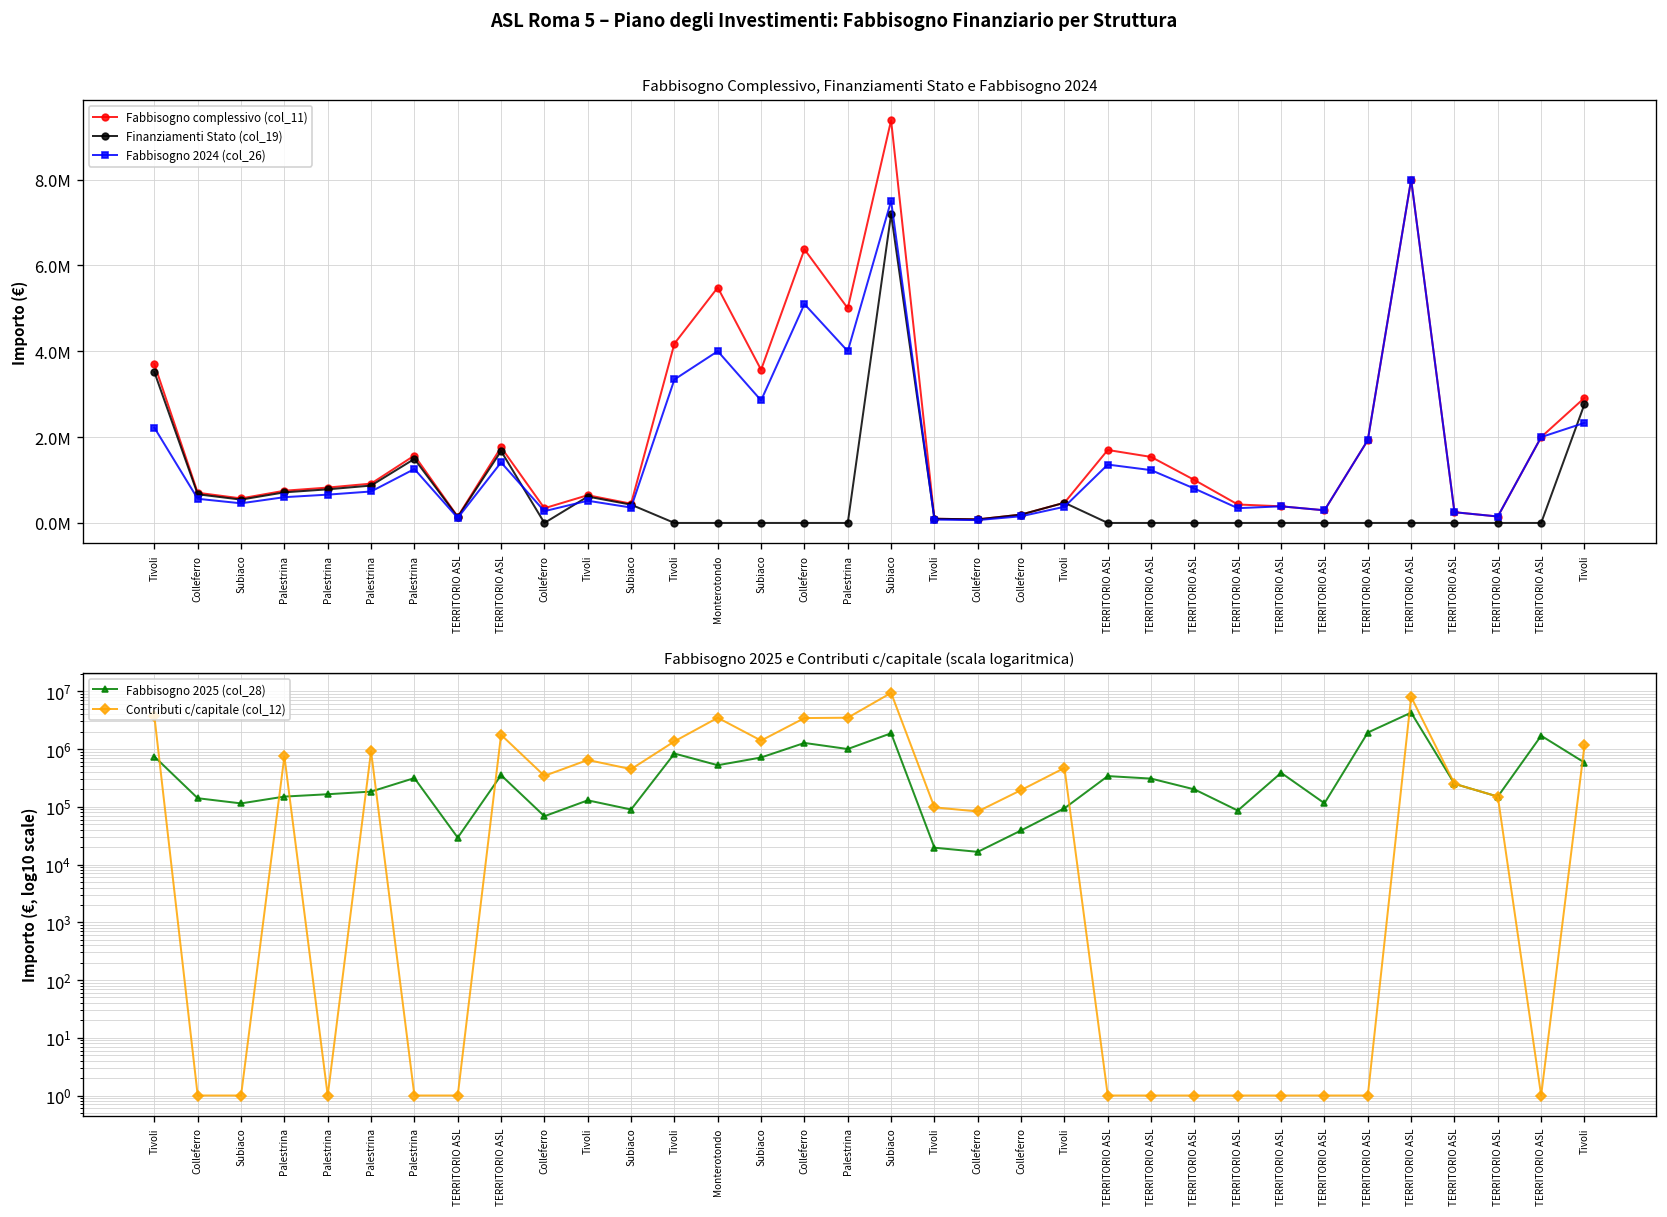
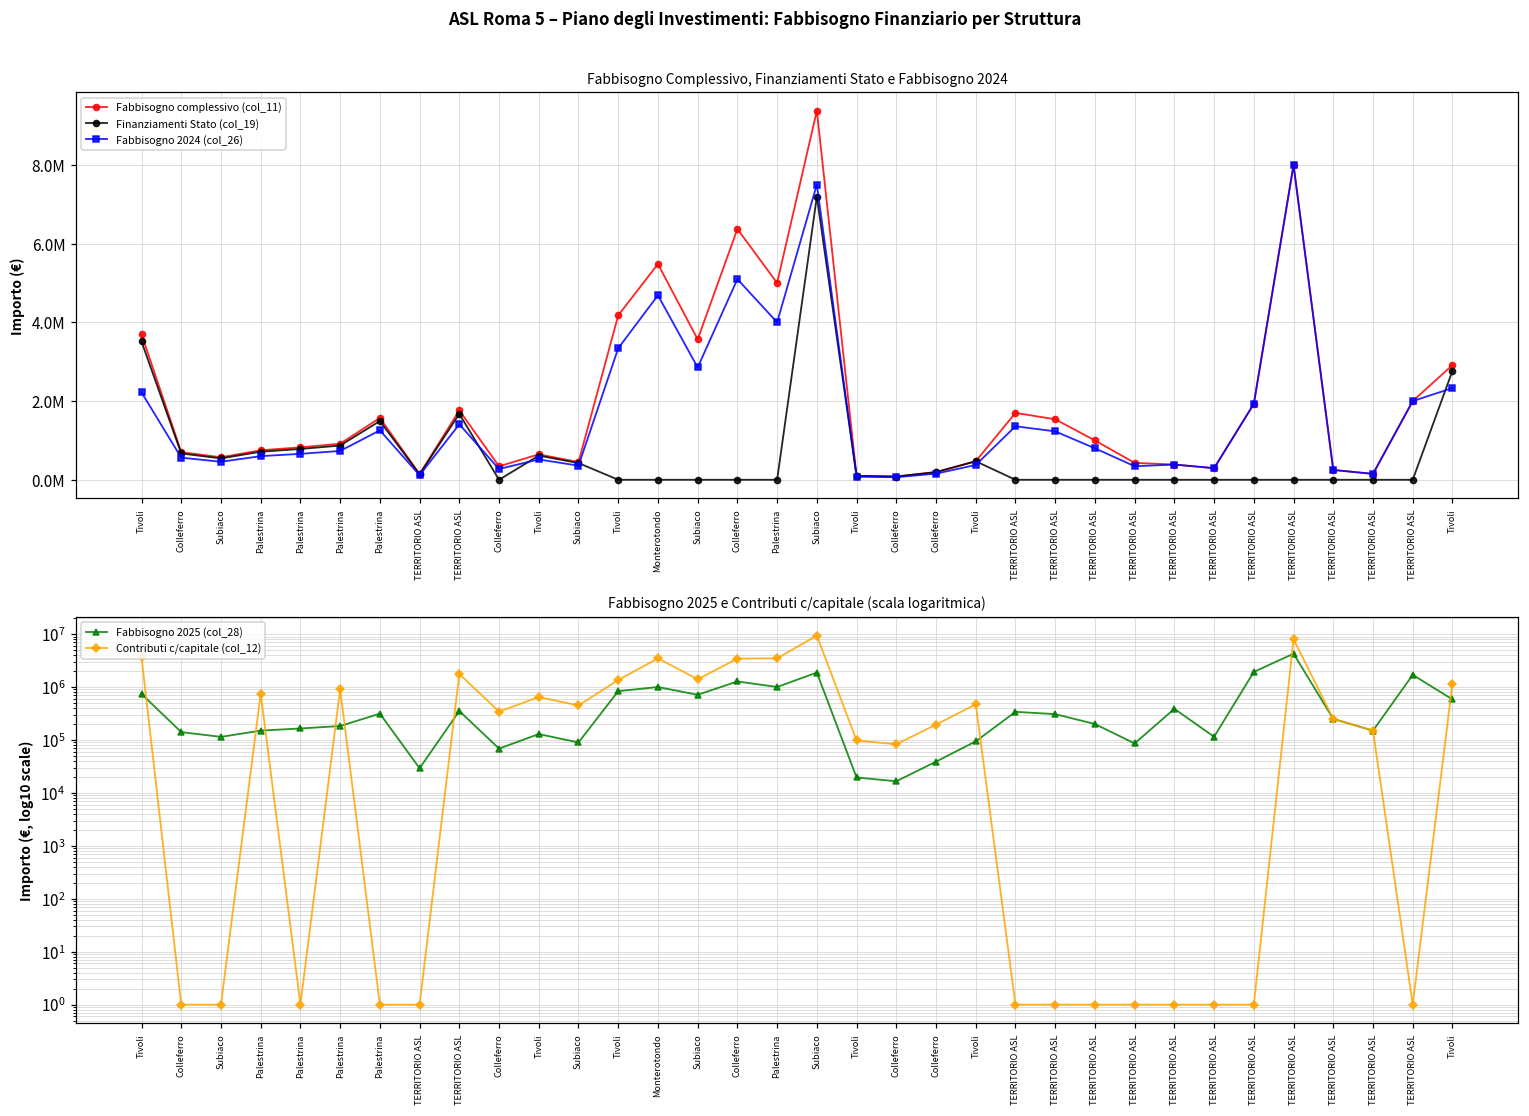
Fabbisogno Complessivo, Finanziamenti Stato e Fabbisogno 2024, Fabbisogno 2024 (col_26), Monterotondo: 4000000 -> 4700000
Fabbisogno 2025 e Contributi c/capitale (scala logaritmica), Fabbisogno 2025 (col_28), Monterotondo: 500000 -> 1000000
